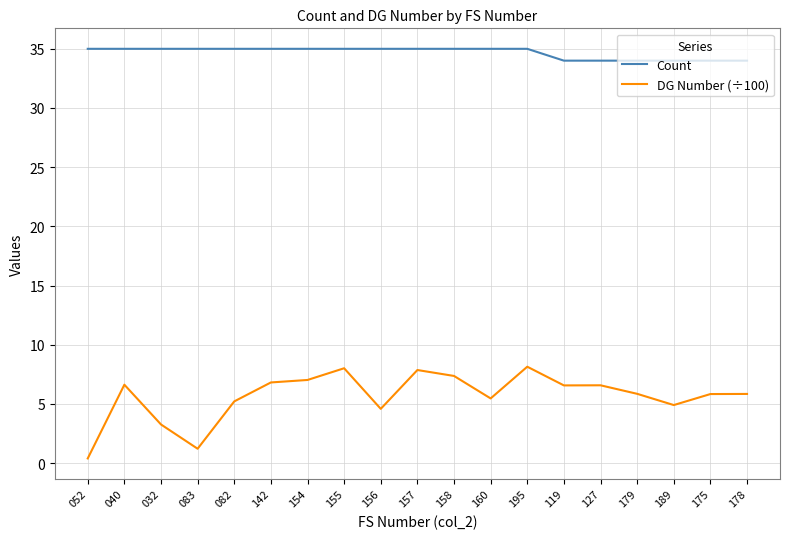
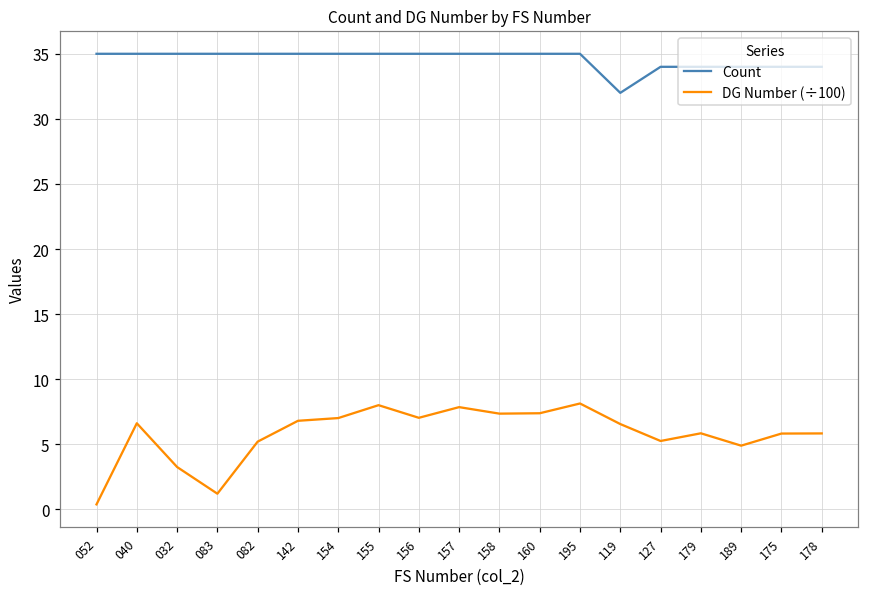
DG Number (÷100), 156: 4.6 -> 7.0
DG Number (÷100), 160: 5.5 -> 7.4
Count, 119: 34 -> 32
DG Number (÷100), 127: 6.6 -> 5.3
